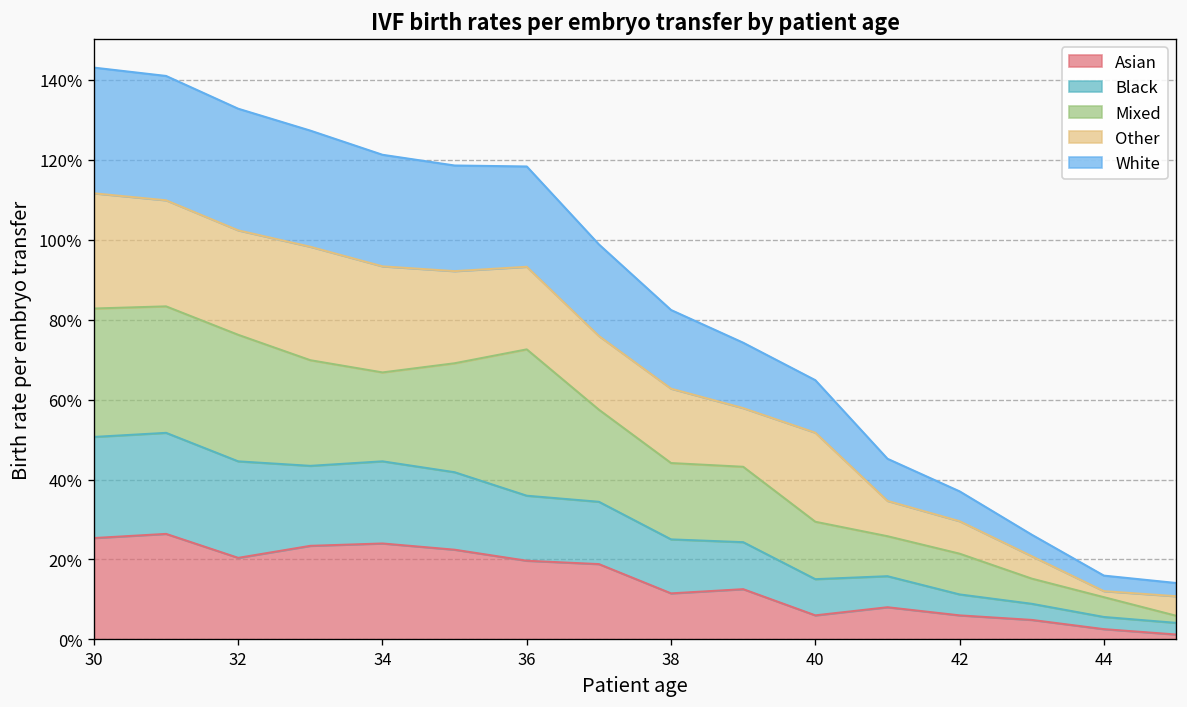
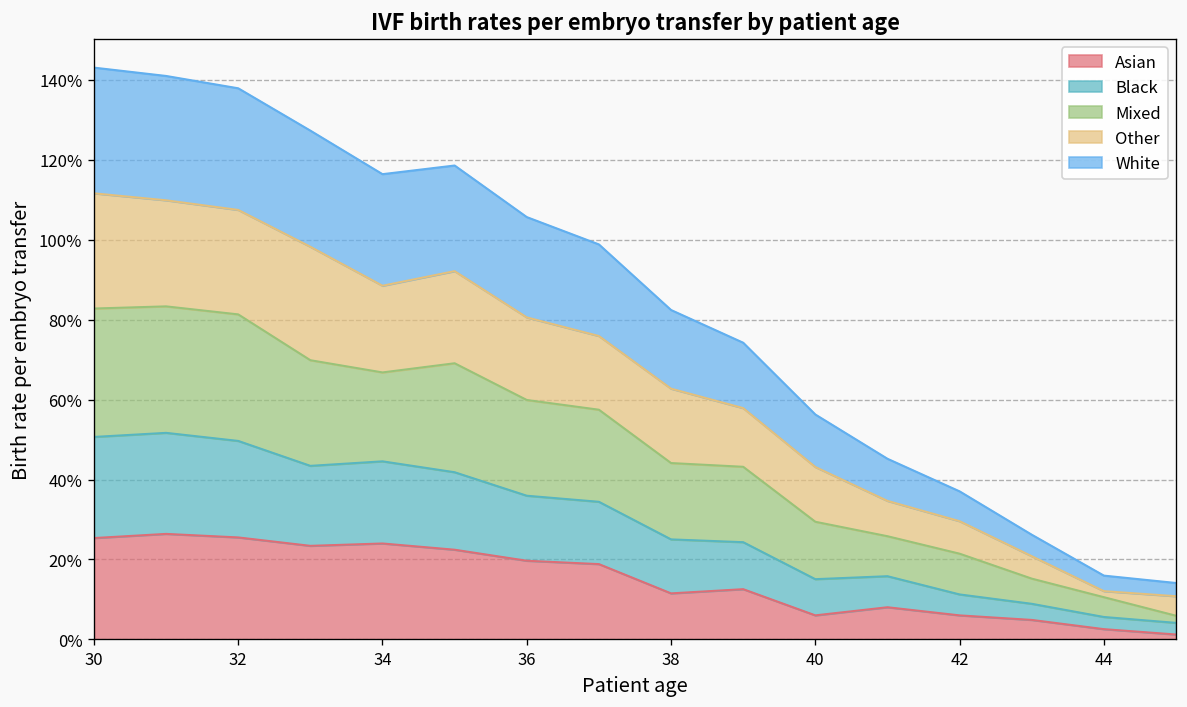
Asian, 32: 20% -> 26%
Other, 34: 27% -> 22%
Mixed, 36: 37% -> 24%
Other, 40: 22% -> 14%
